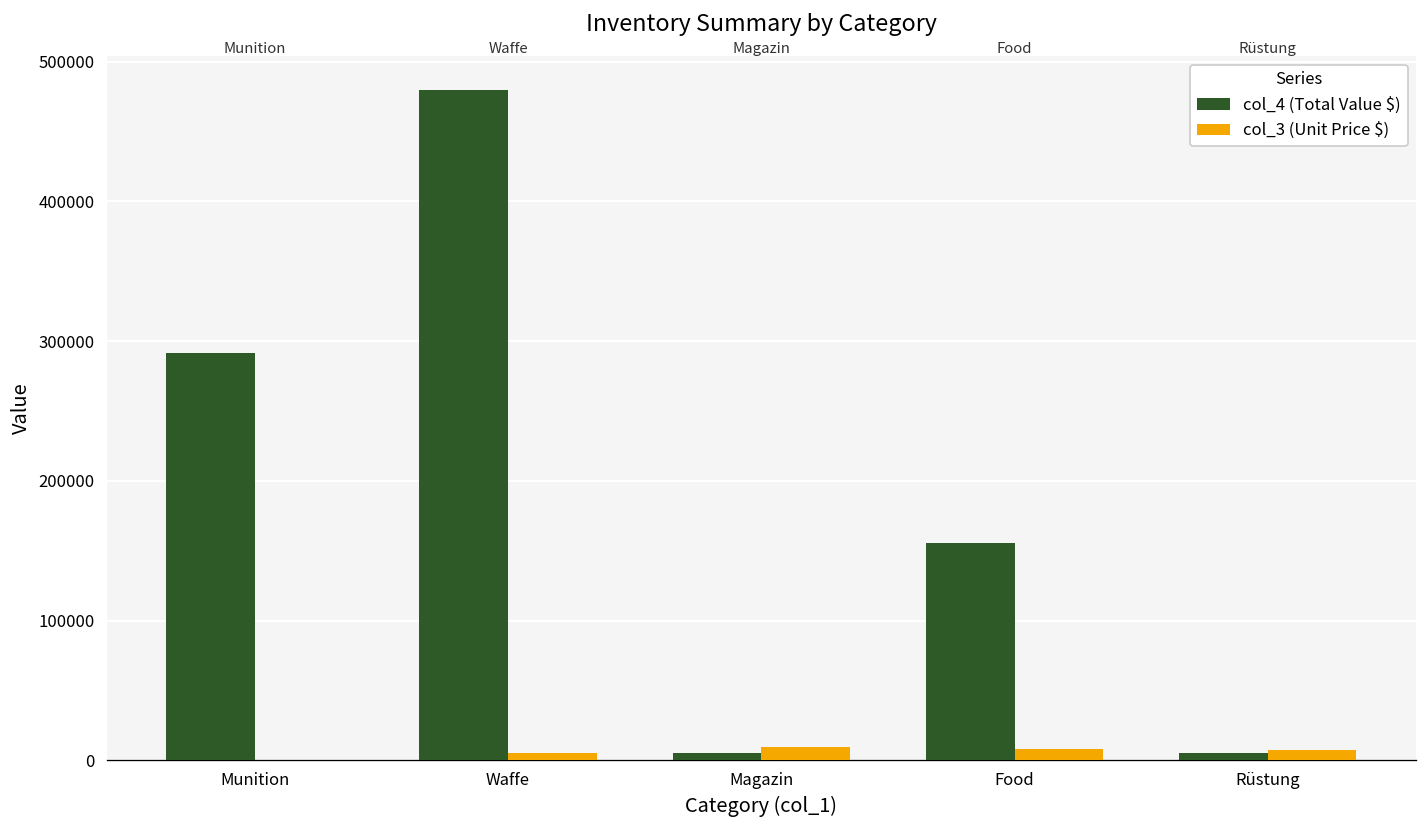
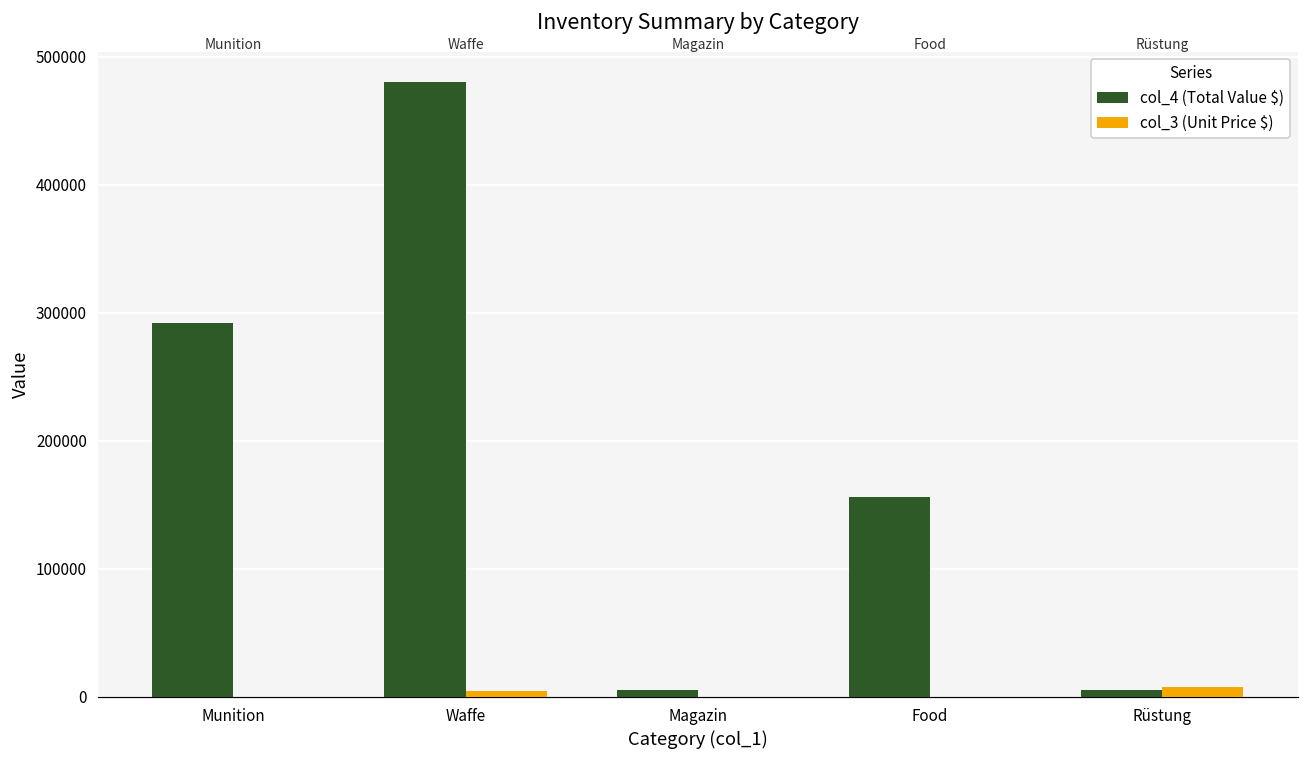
col_3 (Unit Price $), Magazin: 10000 -> 0
col_3 (Unit Price $), Food: 8000 -> 0
